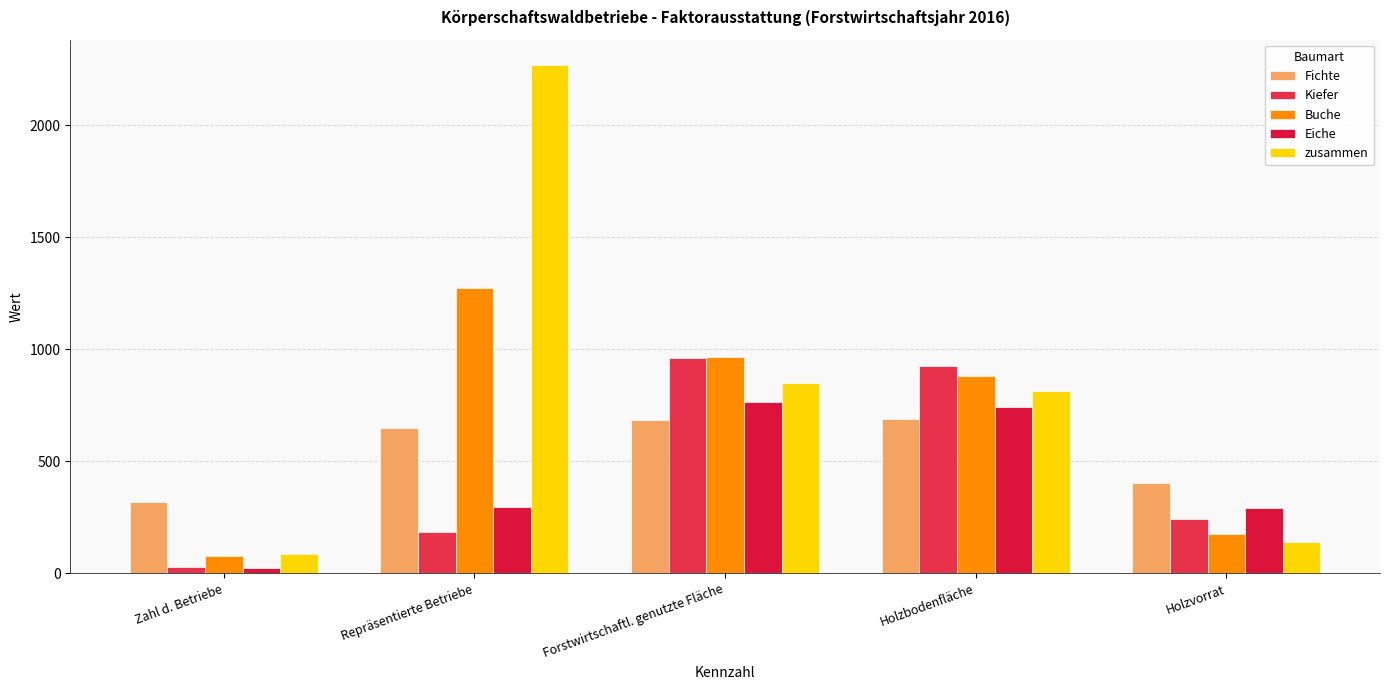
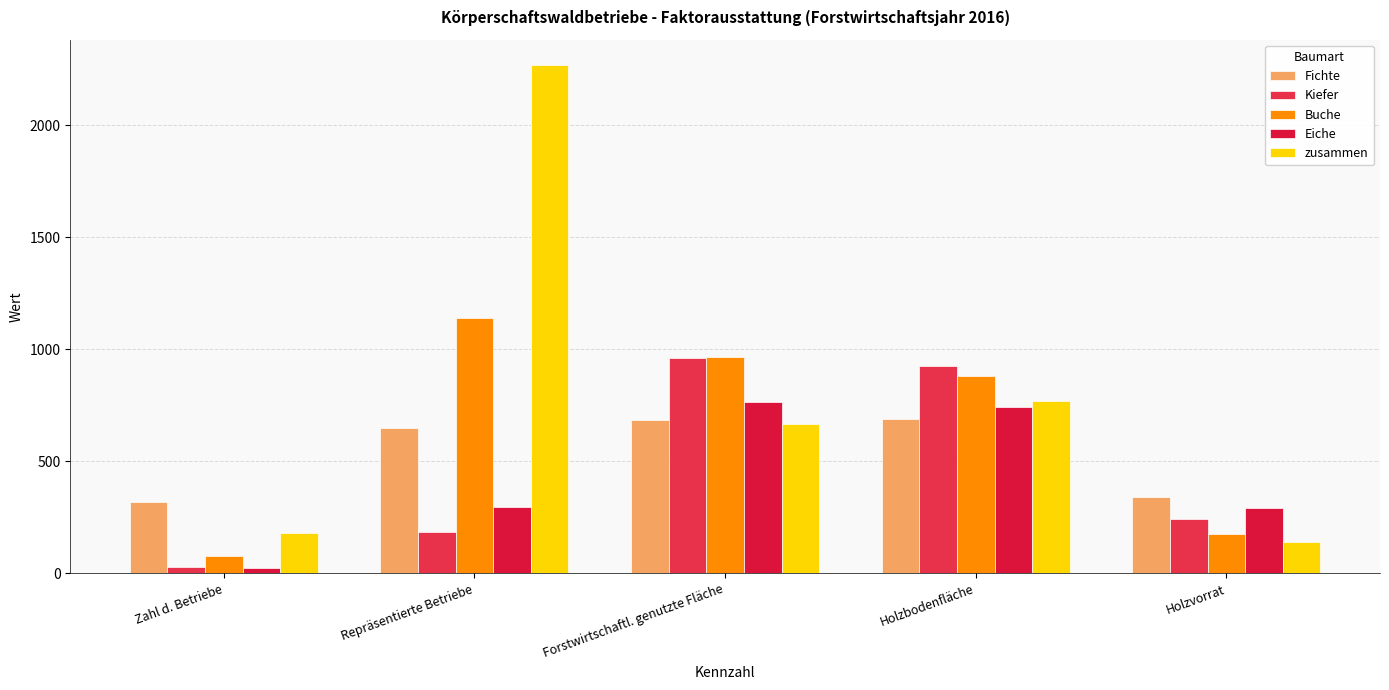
zusammen, Zahl d. Betriebe: 90 -> 180
Buche, Repräsentierte Betriebe: 1270 -> 1140
zusammen, Forstwirtschaftl. genutzte Fläche: 850 -> 670
zusammen, Holzbodenfläche: 810 -> 770
Fichte, Holzvorrat: 400 -> 340
